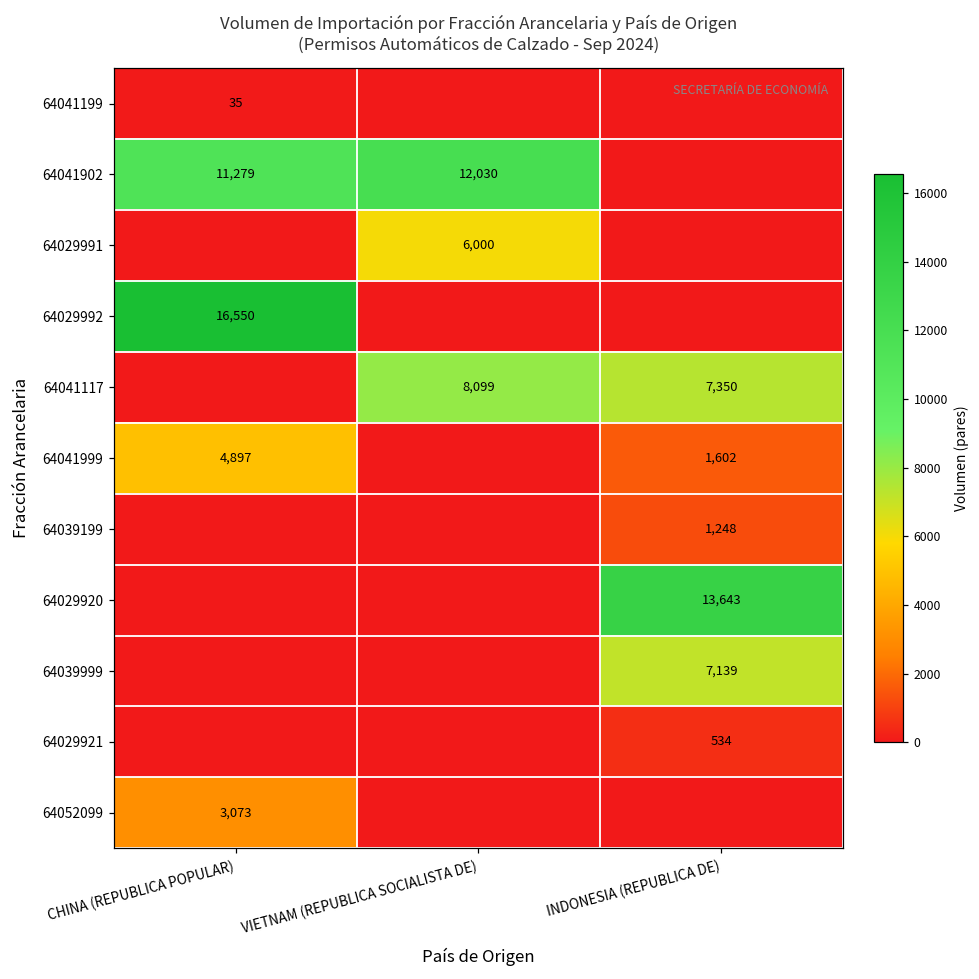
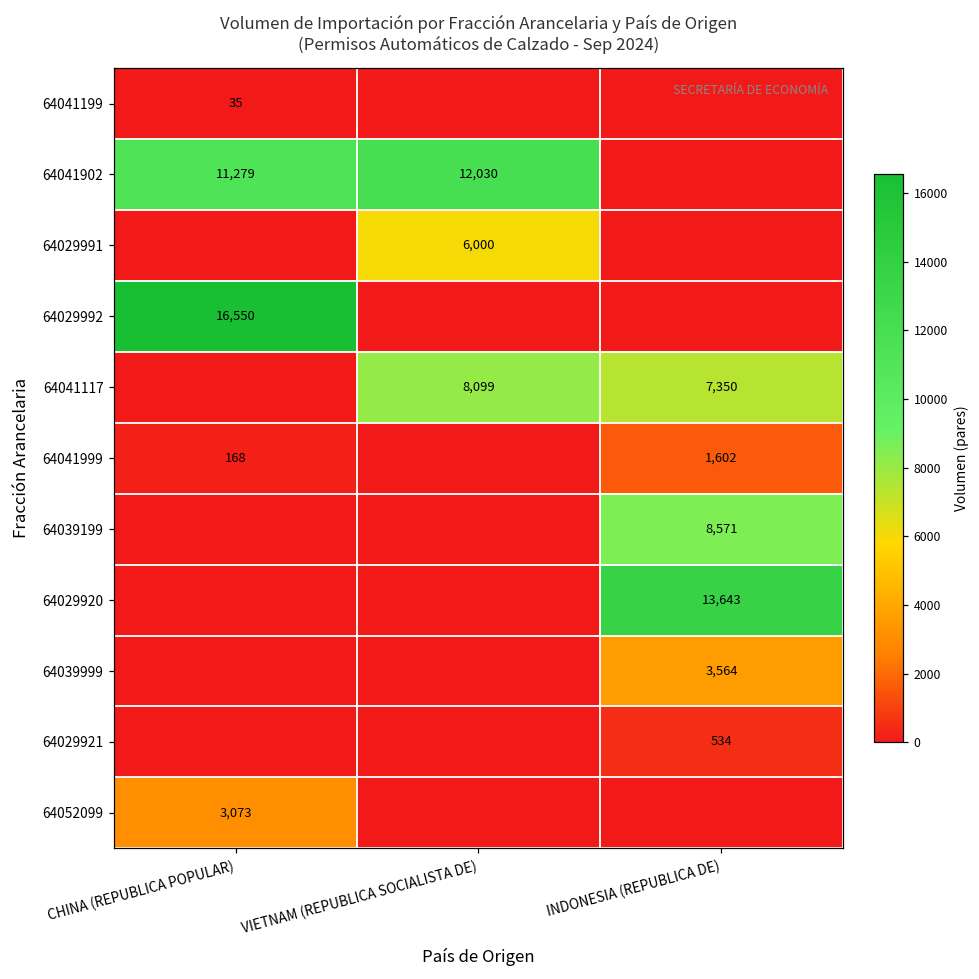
64041999, CHINA (REPUBLICA POPULAR): 4,897 -> 168
64039199, INDONESIA (REPUBLICA DE): 1,248 -> 8,571
64039999, INDONESIA (REPUBLICA DE): 7,139 -> 3,564
